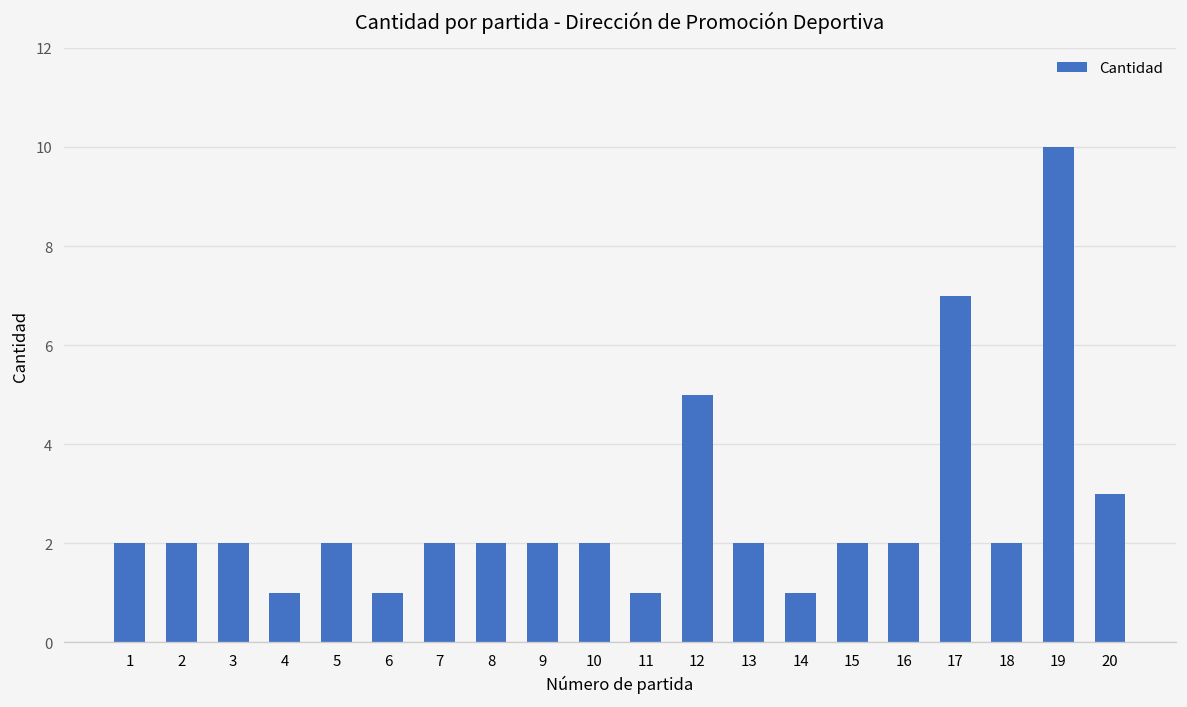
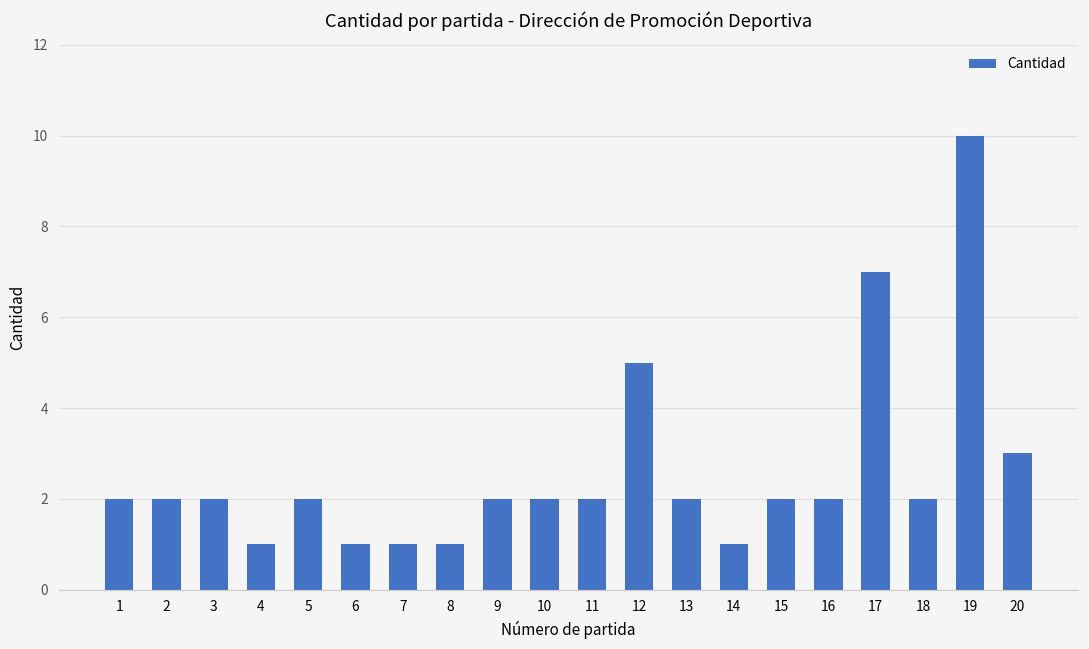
7: 2 -> 1
8: 2 -> 1
11: 1 -> 2
